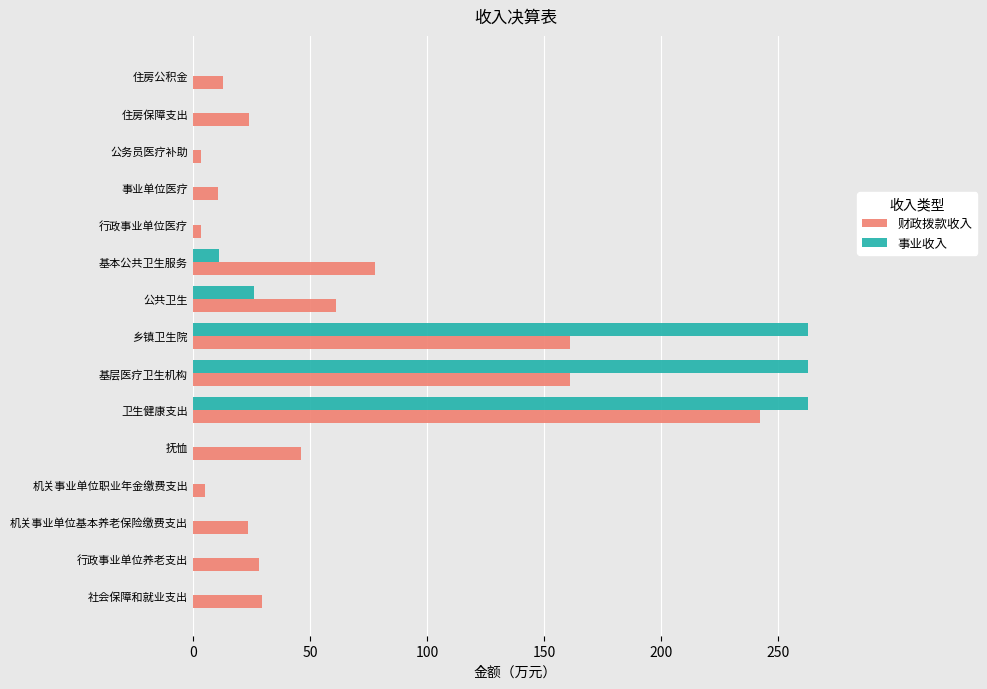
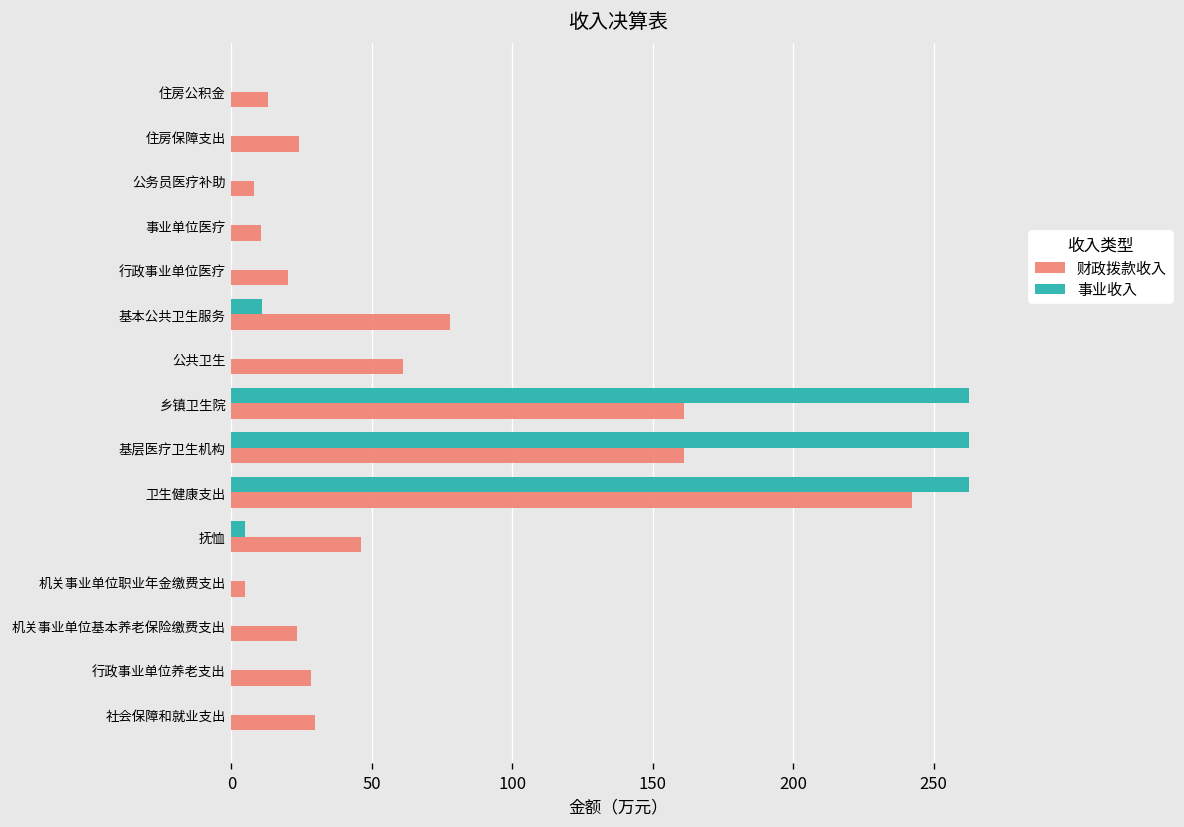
财政拨款收入, 公务员医疗补助: 3 -> 8
财政拨款收入, 行政事业单位医疗: 3 -> 20
事业收入, 公共卫生: 26 -> 0
事业收入, 抚恤: 0 -> 5
